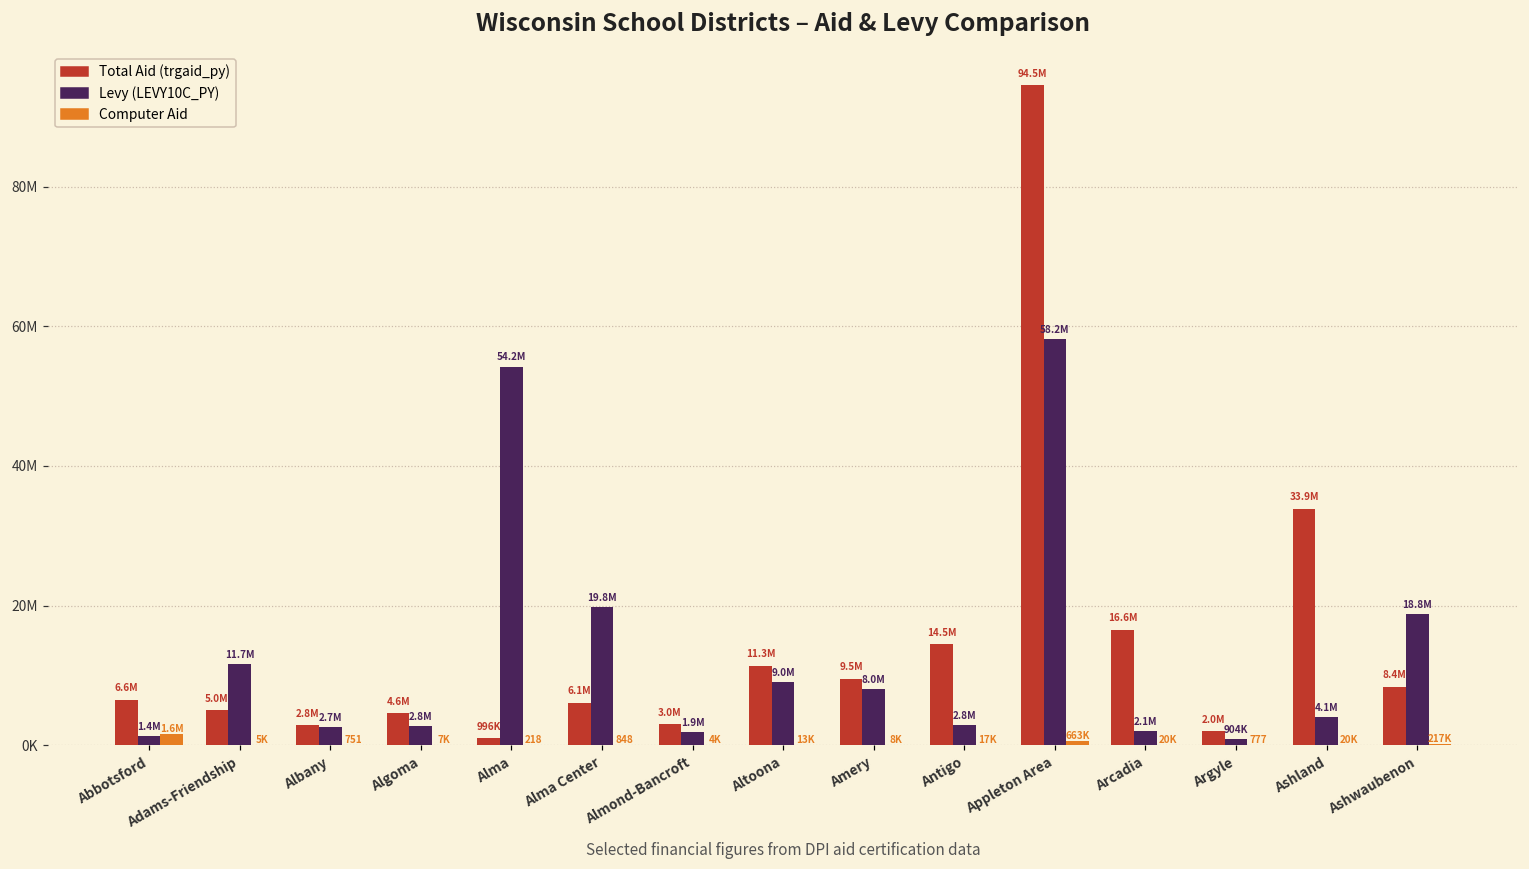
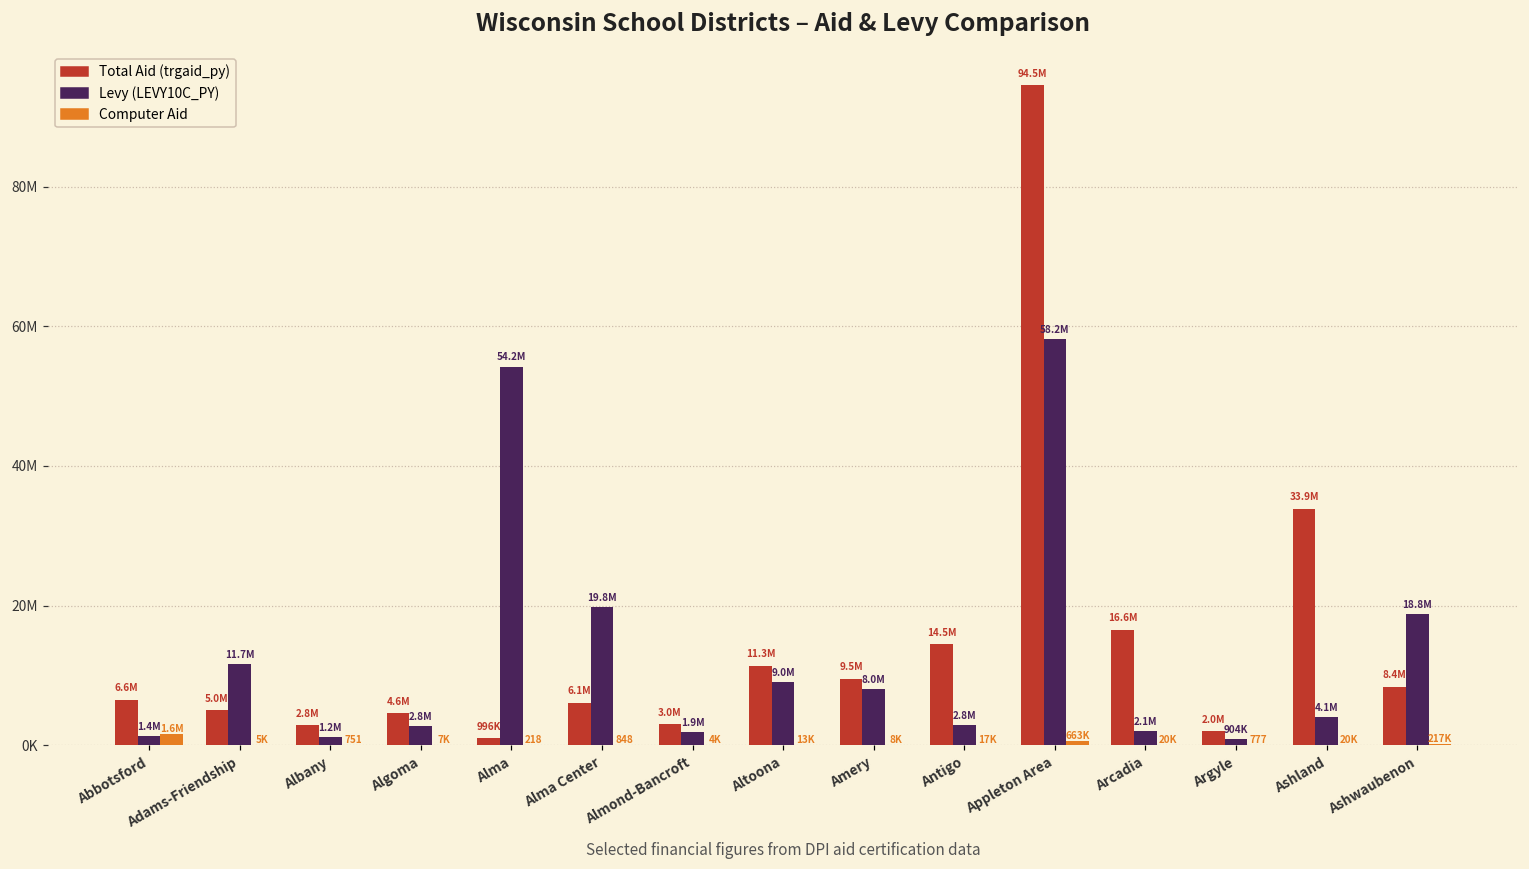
Levy (LEVY10C_PY), Albany: 2.7M -> 1.2M
